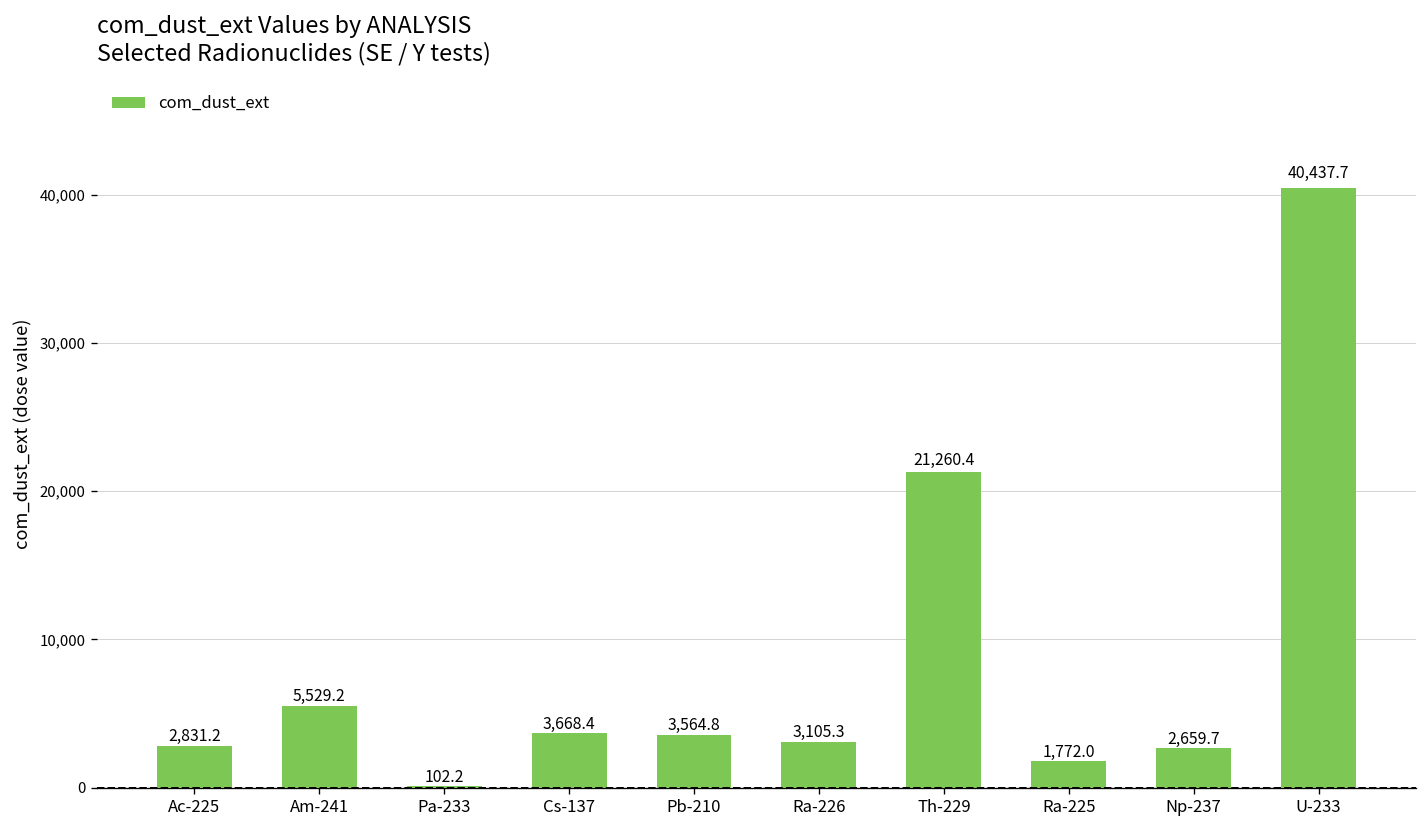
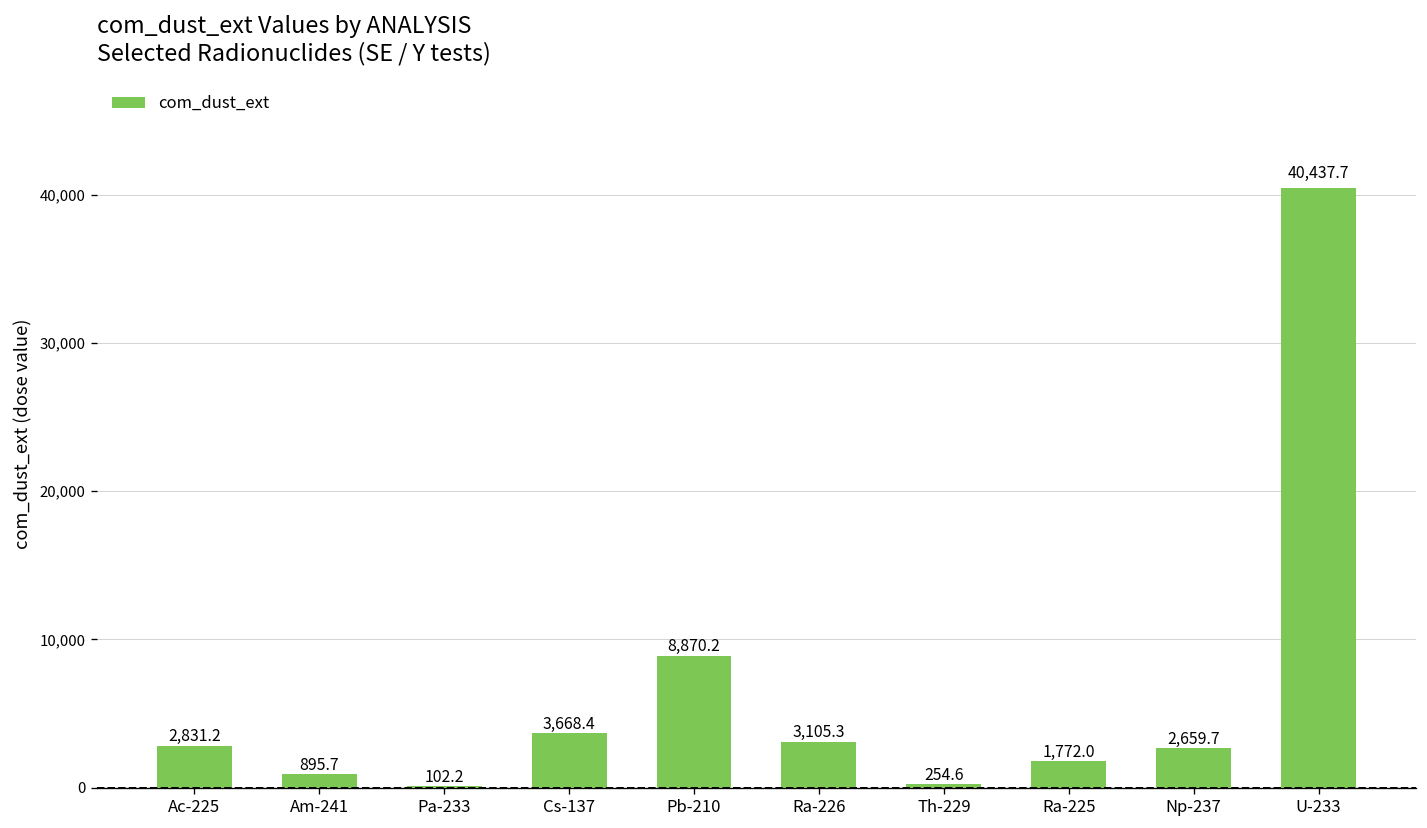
Am-241: 5,529.2 -> 895.7
Pb-210: 3,564.8 -> 8,870.2
Th-229: 21,260.4 -> 254.6
